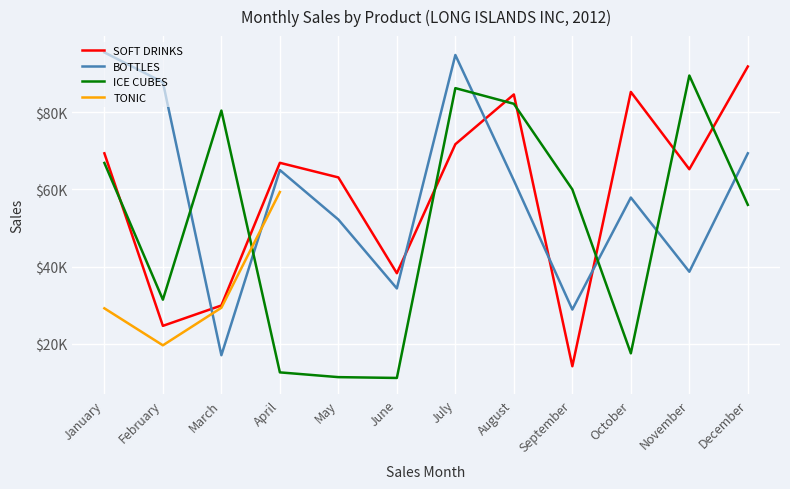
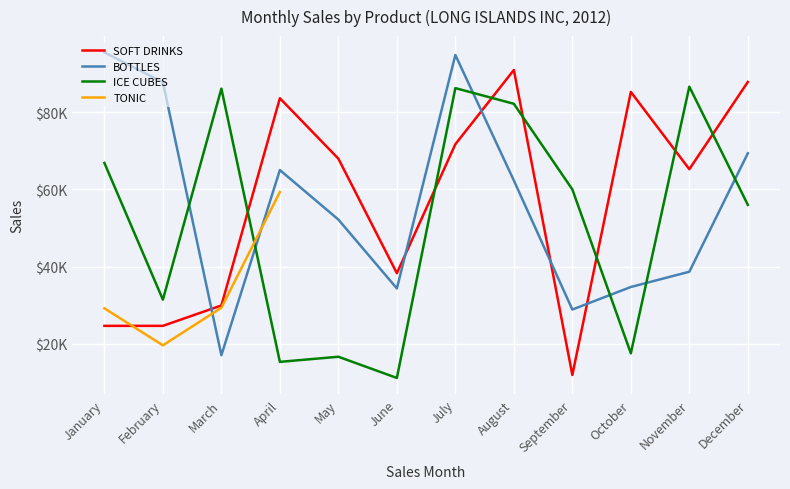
SOFT DRINKS, January: $69000 -> $25000
ICE CUBES, March: $80000 -> $86000
SOFT DRINKS, April: $67000 -> $84000
ICE CUBES, April: $13000 -> $15000
SOFT DRINKS, May: $63000 -> $68000
ICE CUBES, May: $11000 -> $17000
SOFT DRINKS, August: $85000 -> $91000
SOFT DRINKS, September: $14000 -> $12000
BOTTLES, October: $58000 -> $35000
ICE CUBES, November: $90000 -> $87000
SOFT DRINKS, December: $92000 -> $88000
